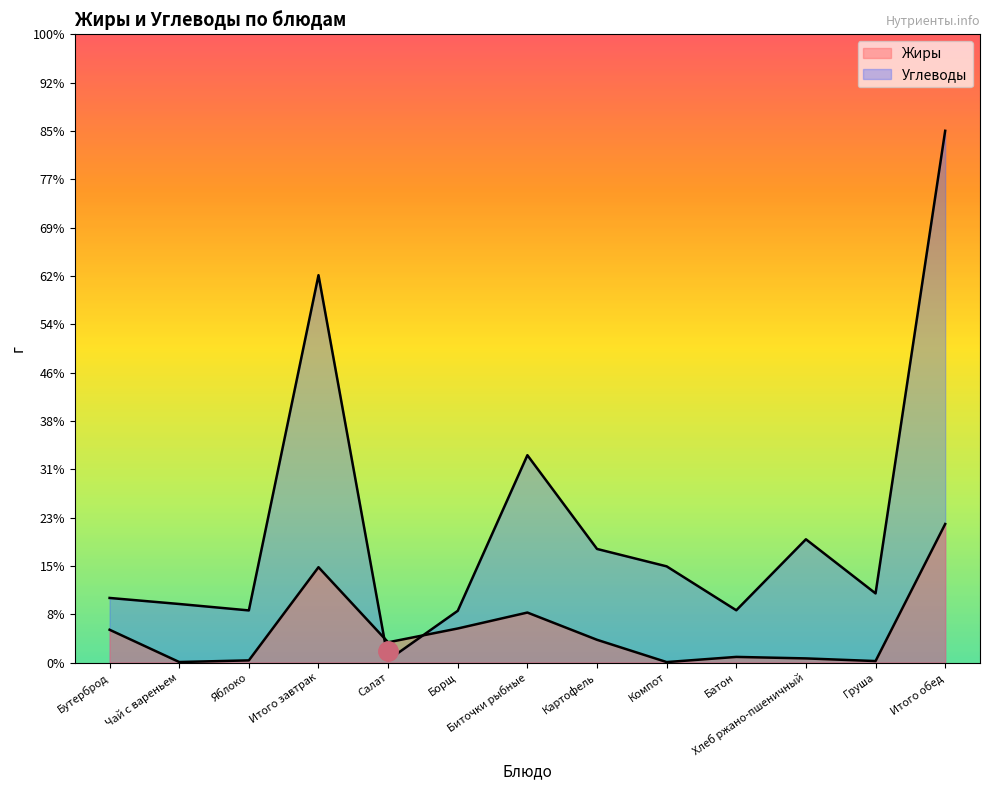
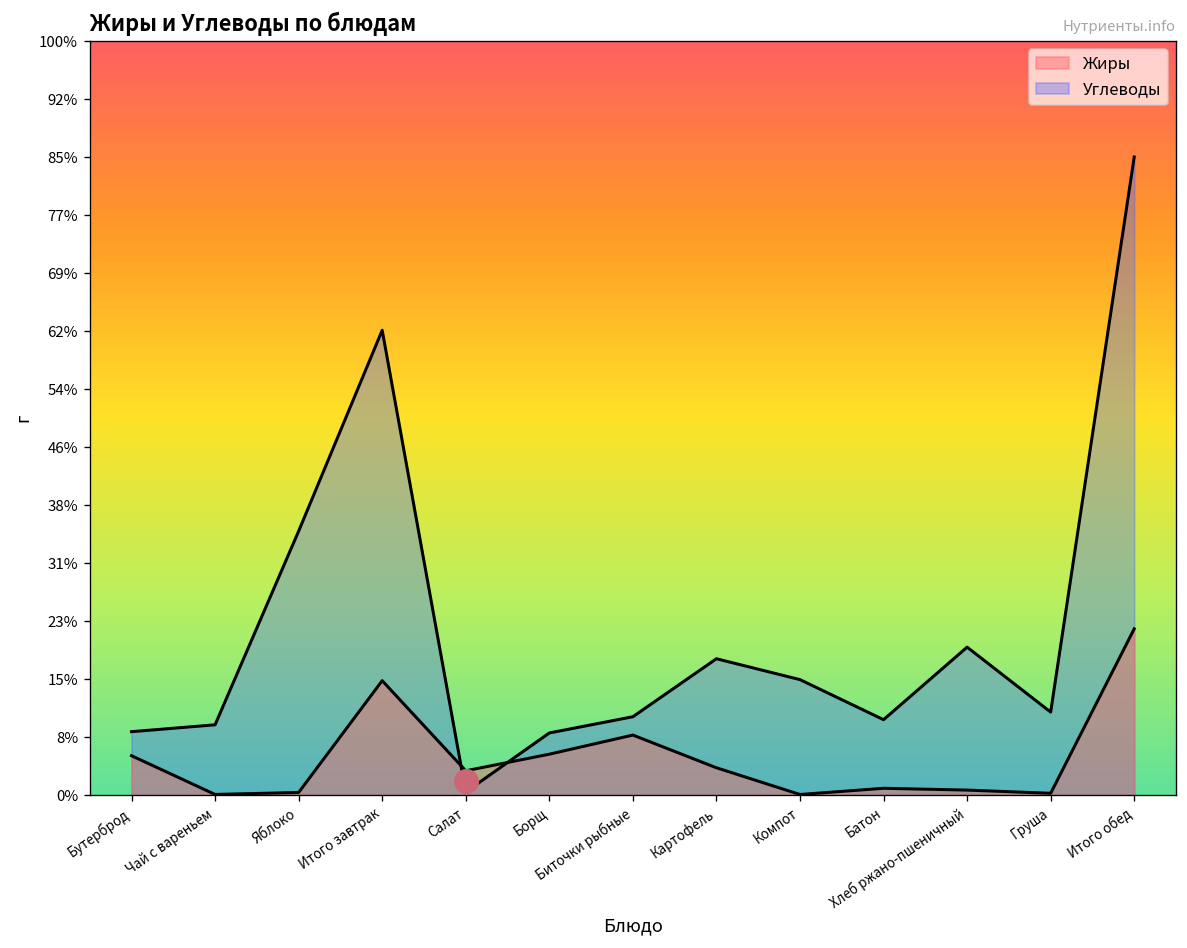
Углеводы, Бутерброд: 10% -> 8%
Углеводы, Яблоко: 8% -> 35%
Углеводы, Биточки рыбные: 33% -> 10%
Углеводы, Батон: 8% -> 10%
